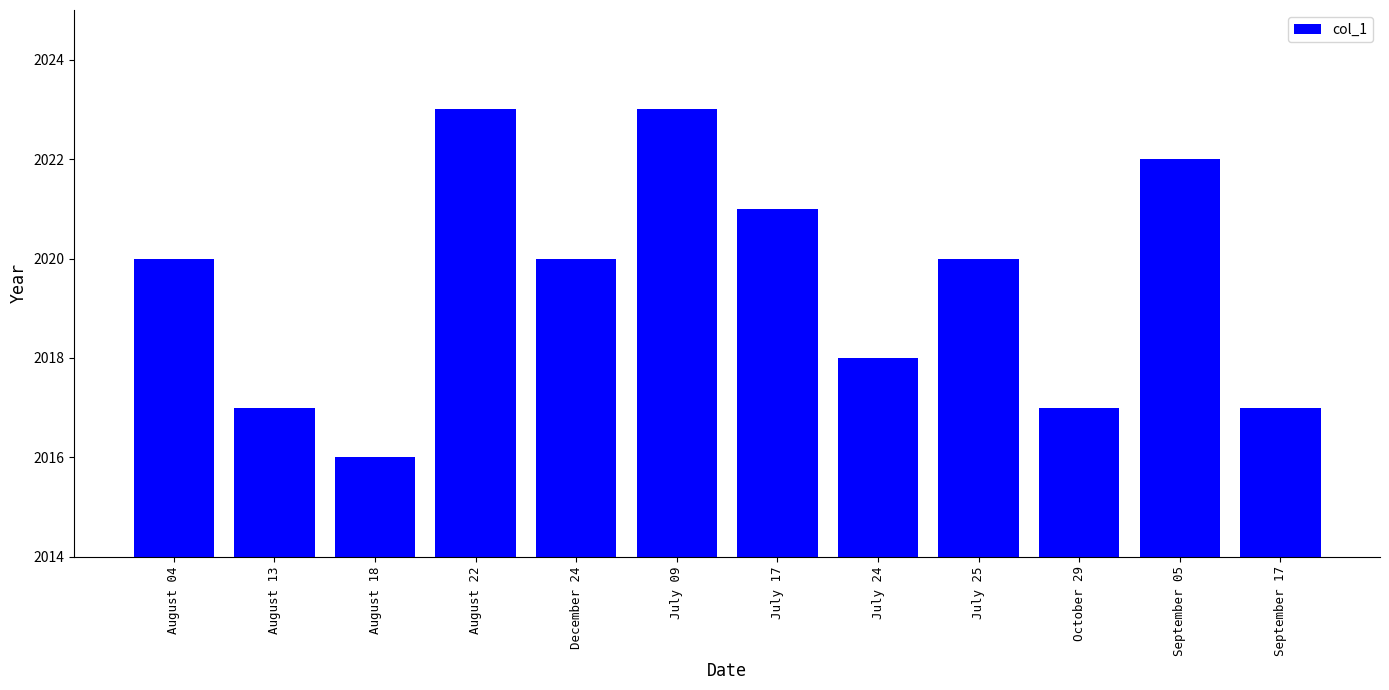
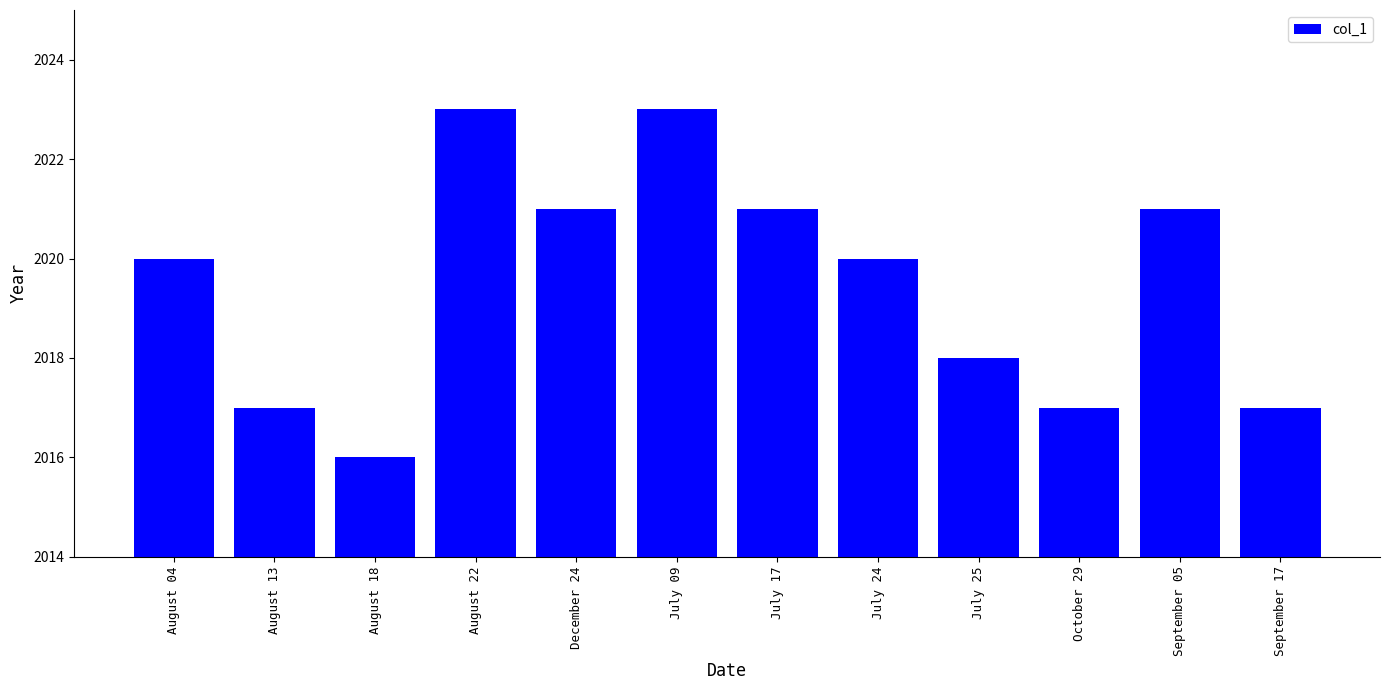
December 24: 2020 -> 2021
July 24: 2018 -> 2020
July 25: 2020 -> 2018
September 05: 2022 -> 2021
